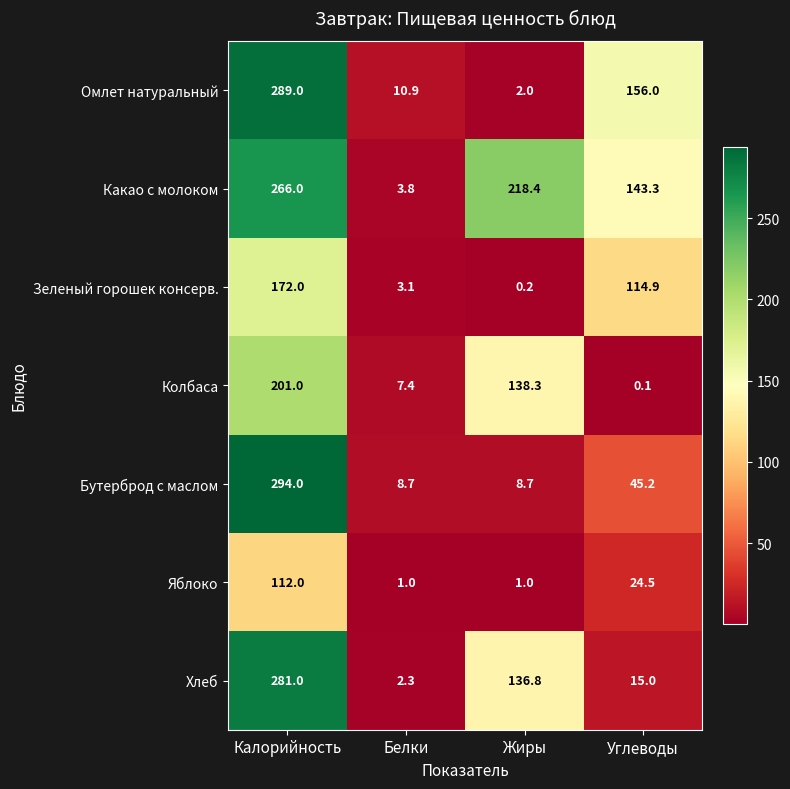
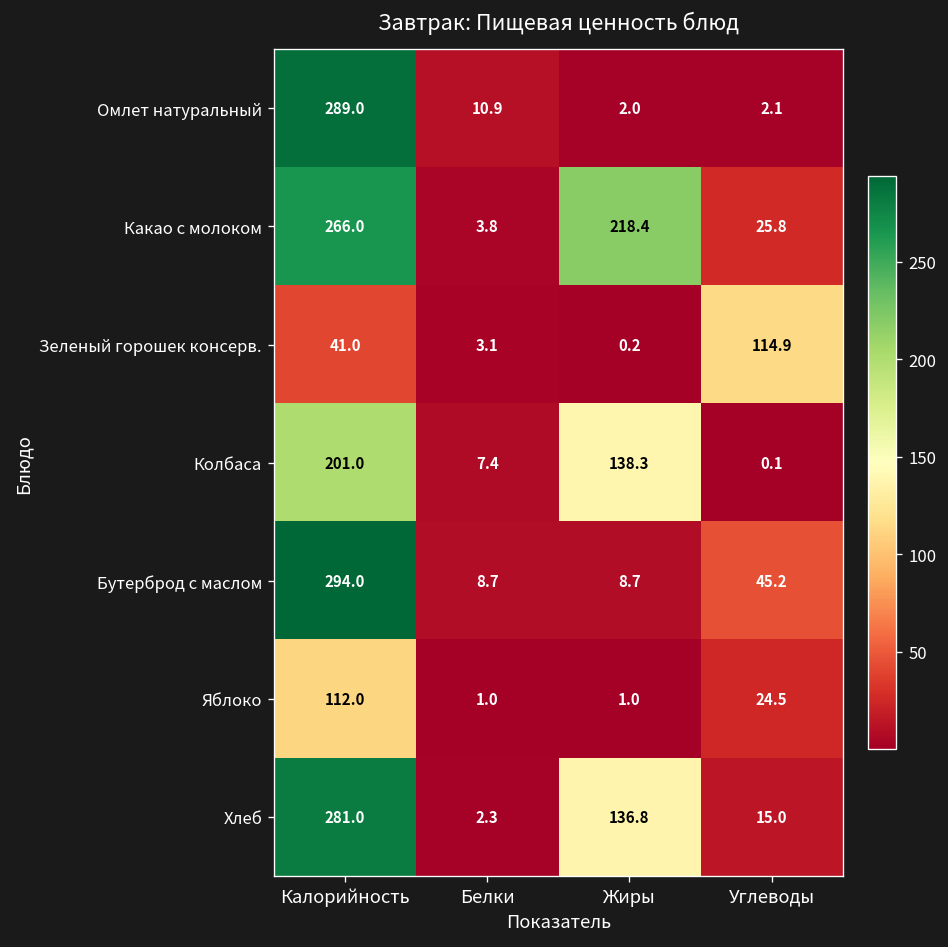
Омлет натуральный, Углеводы: 156.0 -> 2.1
Какао с молоком, Углеводы: 143.3 -> 25.8
Зеленый горошек консерв., Калорийность: 172.0 -> 41.0
